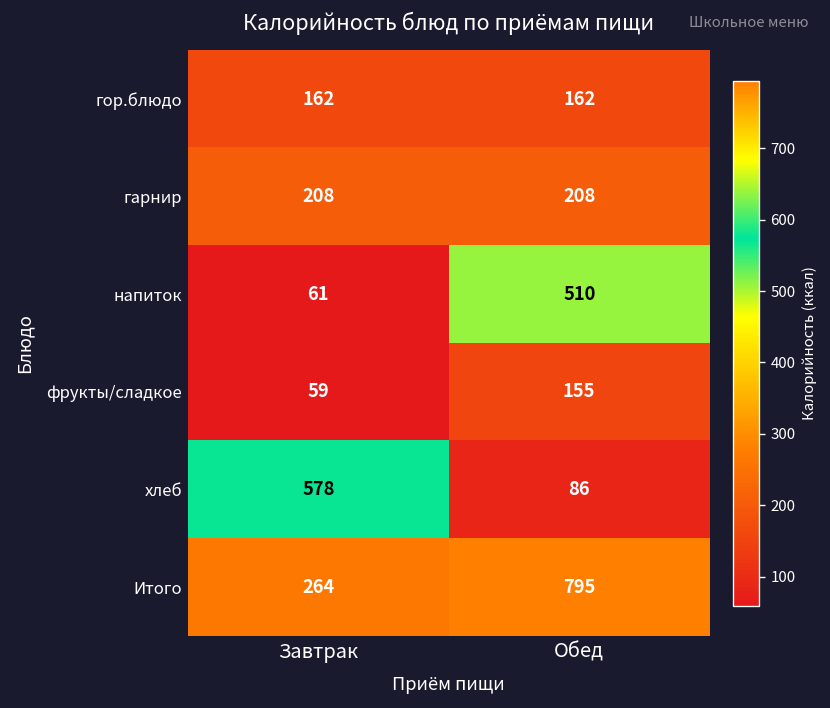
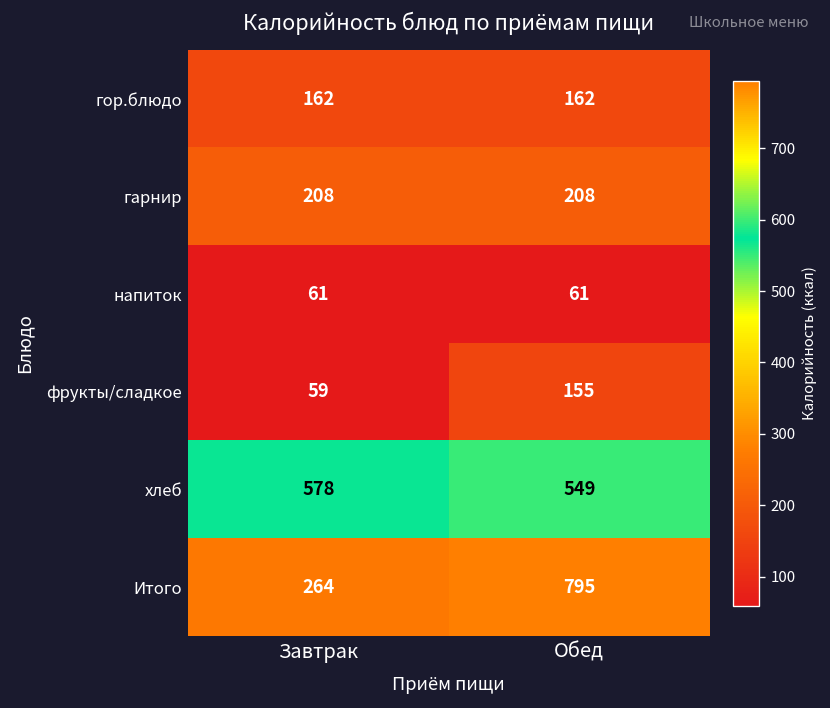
напиток, Обед: 510 -> 61
хлеб, Обед: 86 -> 549
